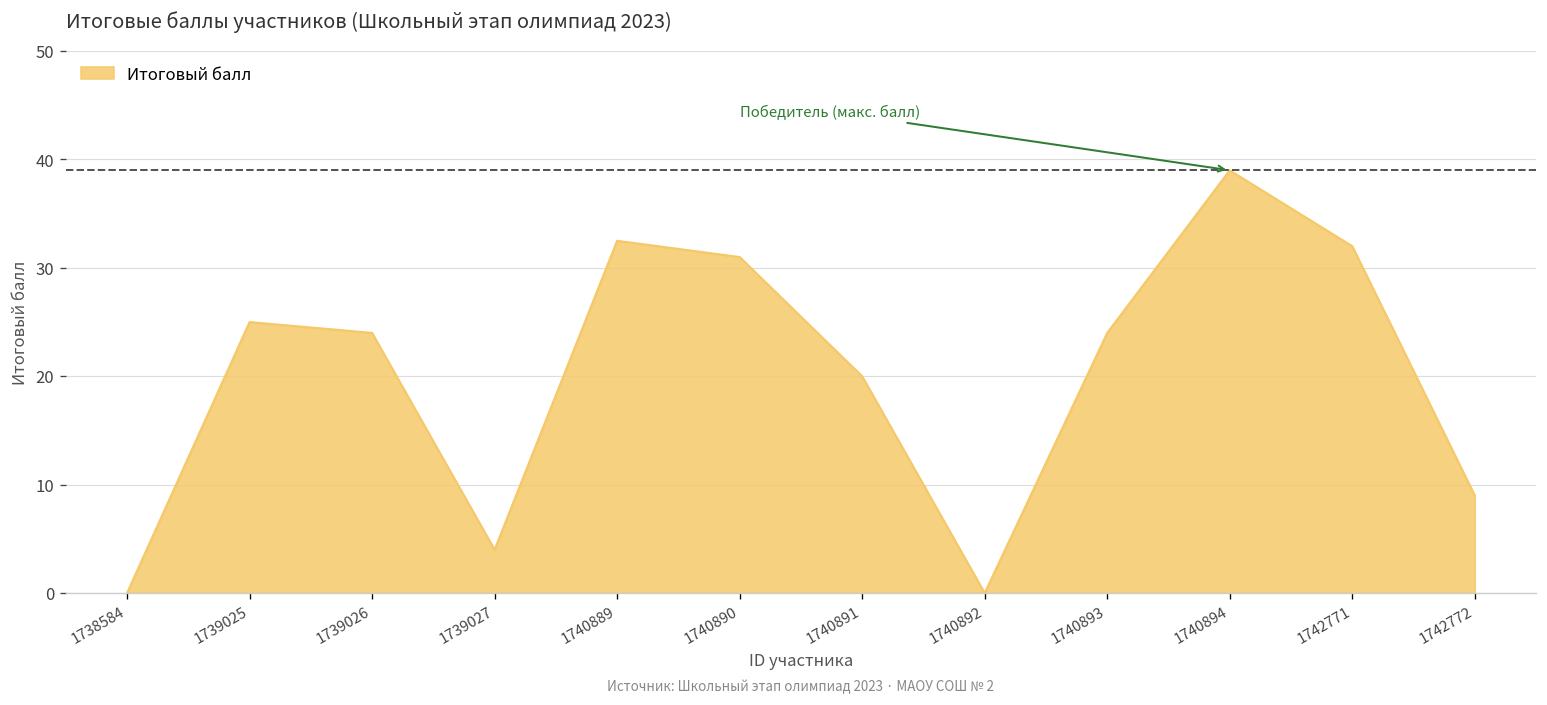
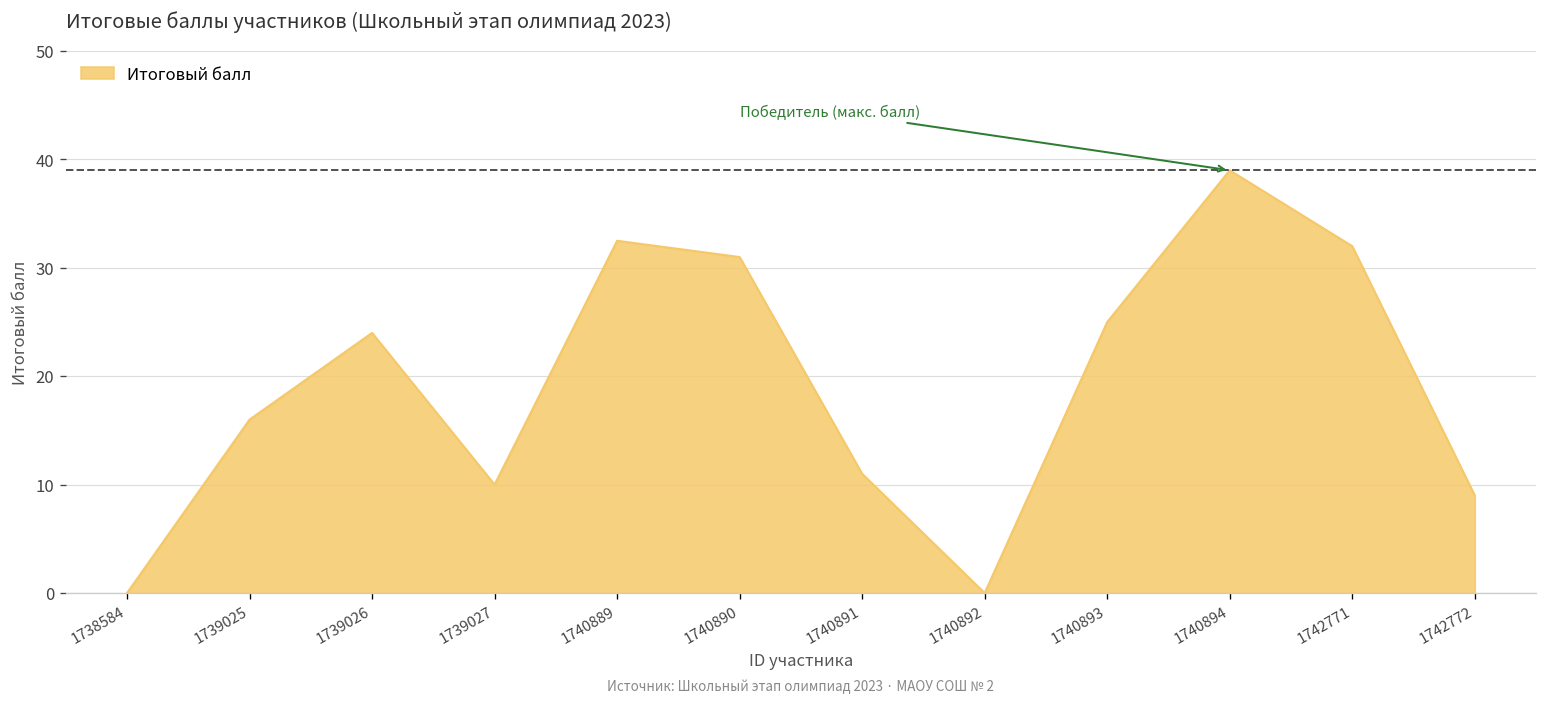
1739025: 25 -> 16
1739027: 4 -> 10
1740891: 20 -> 11
1740893: 24 -> 25
